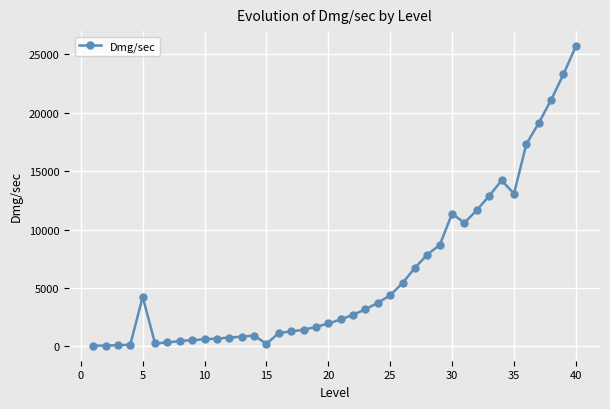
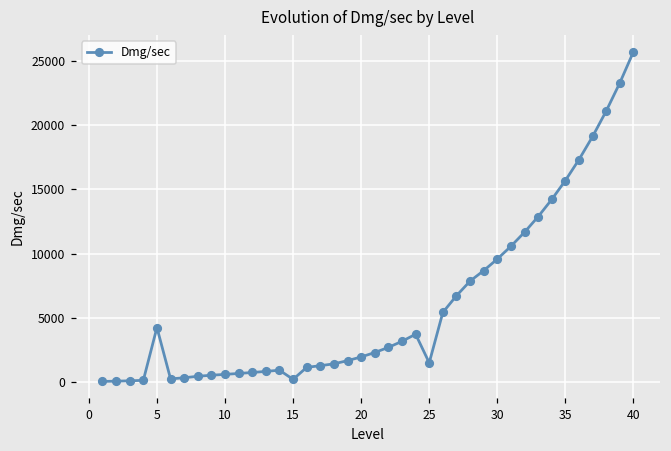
25: 4400 -> 1500
30: 11400 -> 9600
35: 13100 -> 15700
